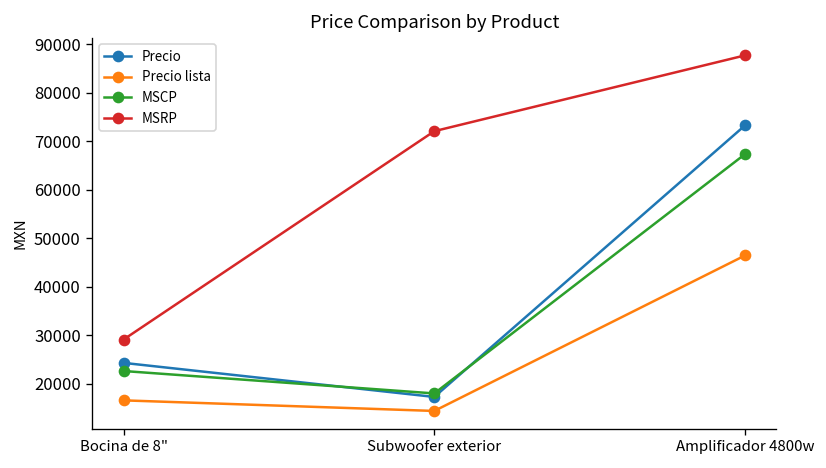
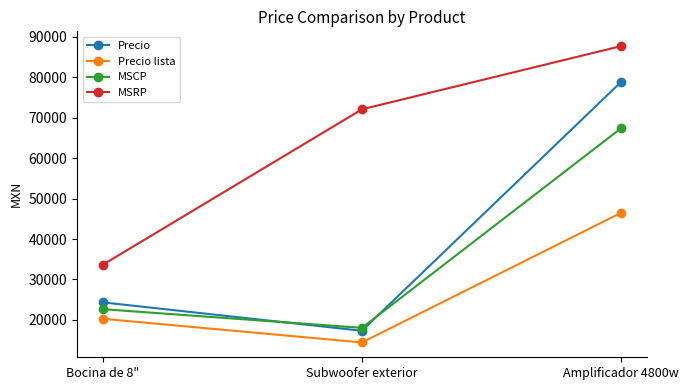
Precio lista, Bocina de 8": 17000 -> 20000
MSRP, Bocina de 8": 29000 -> 34000
Precio, Amplificador 4800w: 73000 -> 79000
